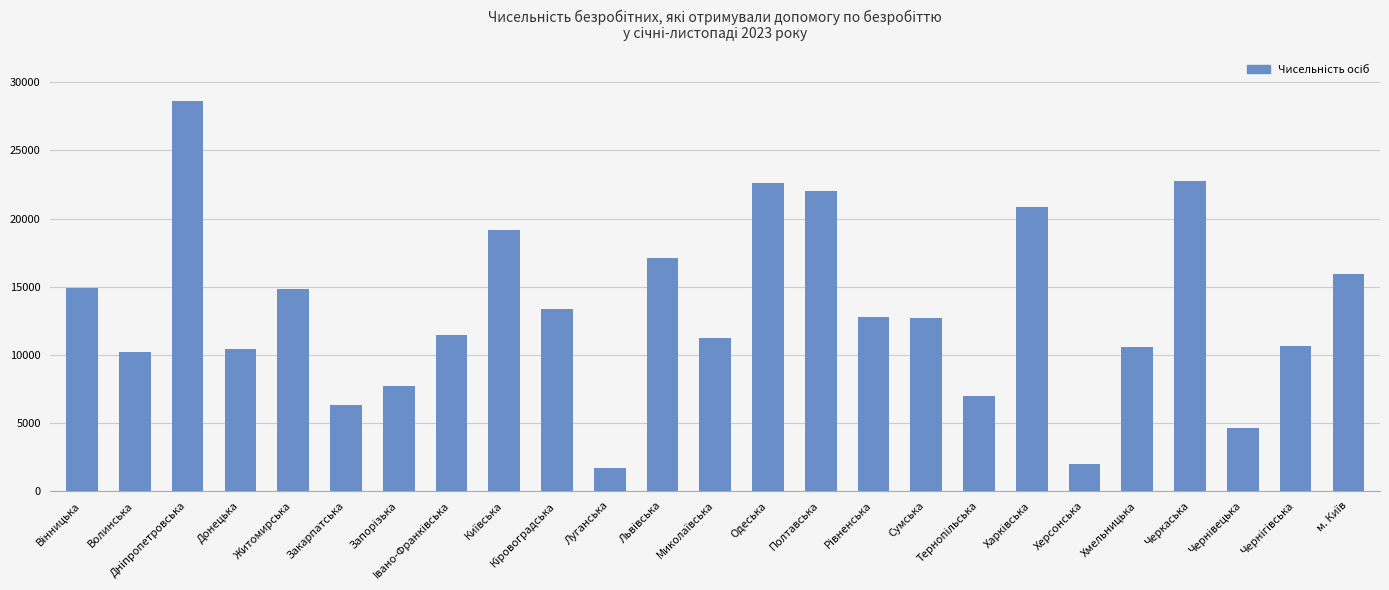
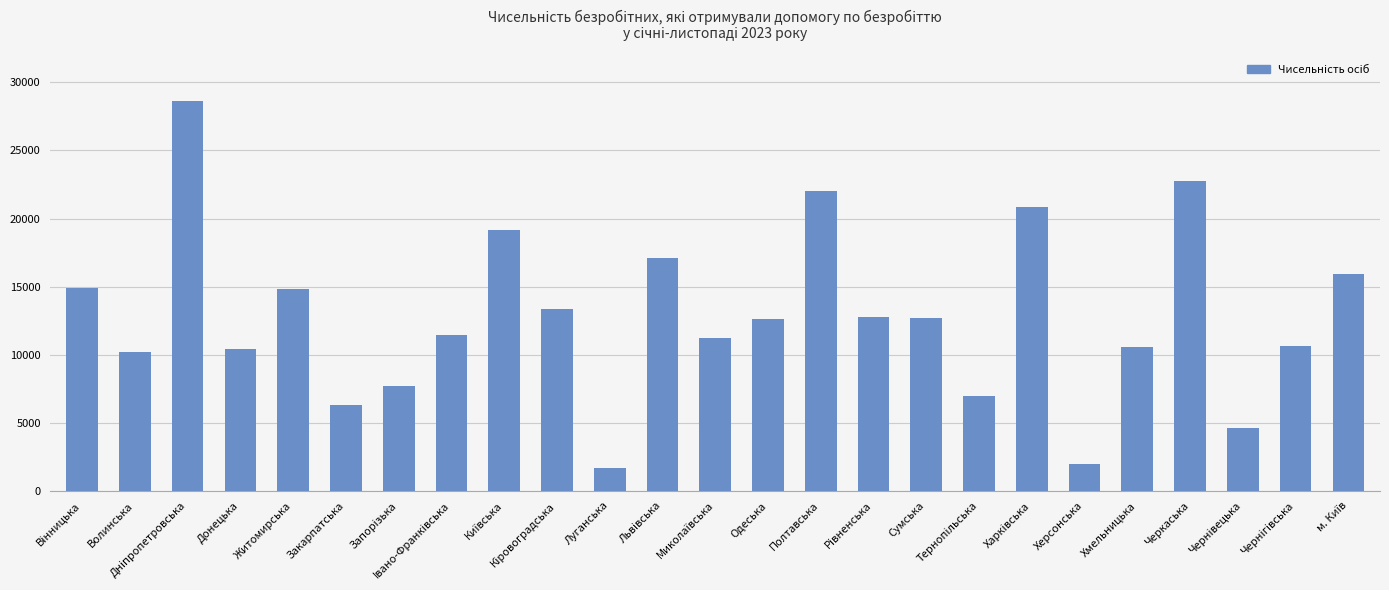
Одеська: 22600 -> 12600
